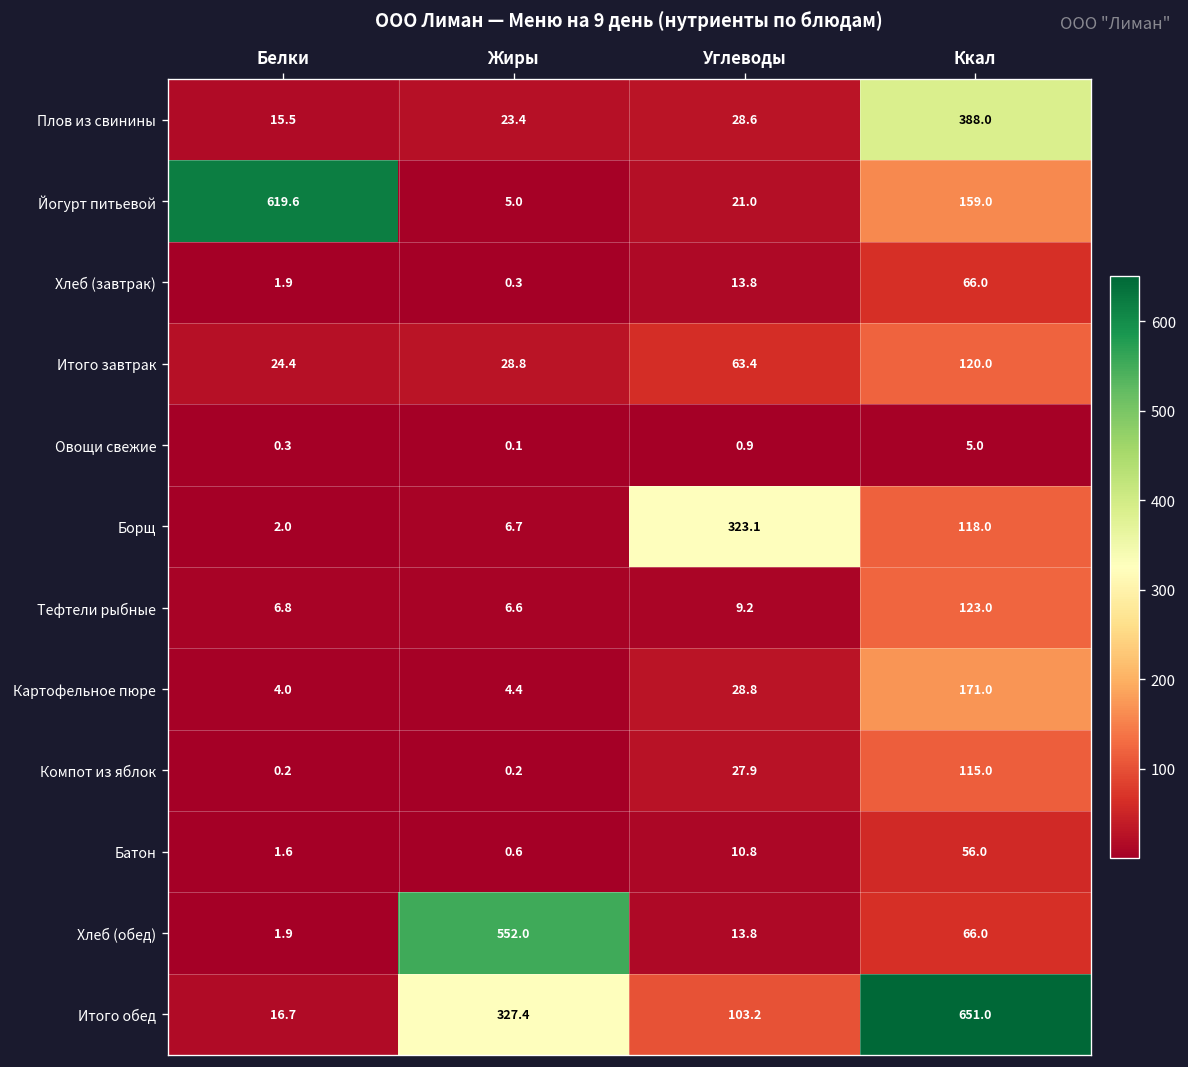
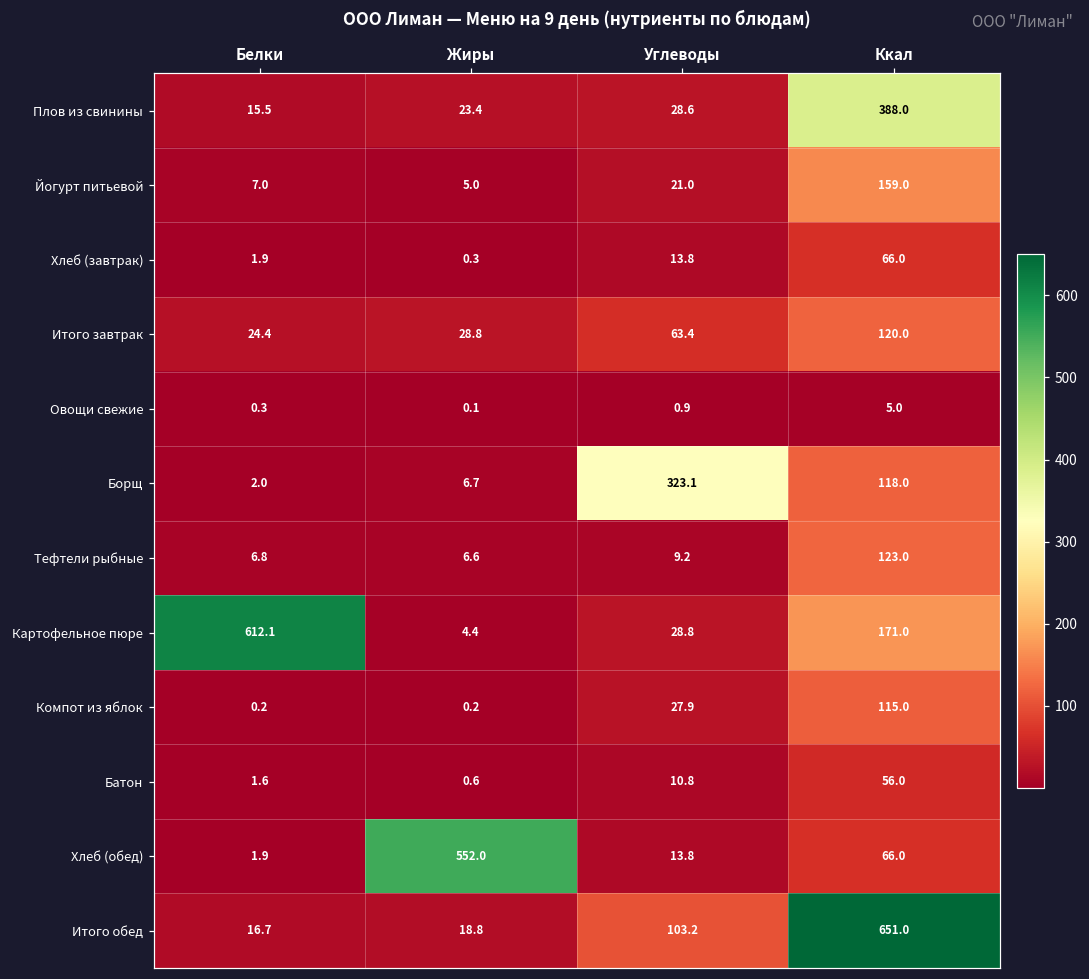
Йогурт питьевой, Белки: 619.6 -> 7.0
Картофельное пюре, Белки: 4.0 -> 612.1
Итого обед, Жиры: 327.4 -> 18.8
